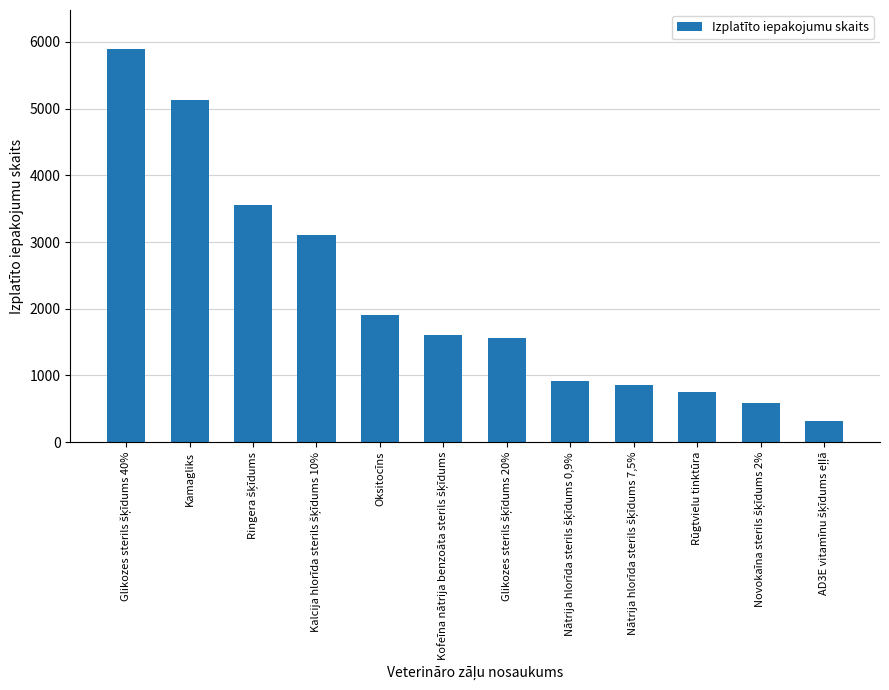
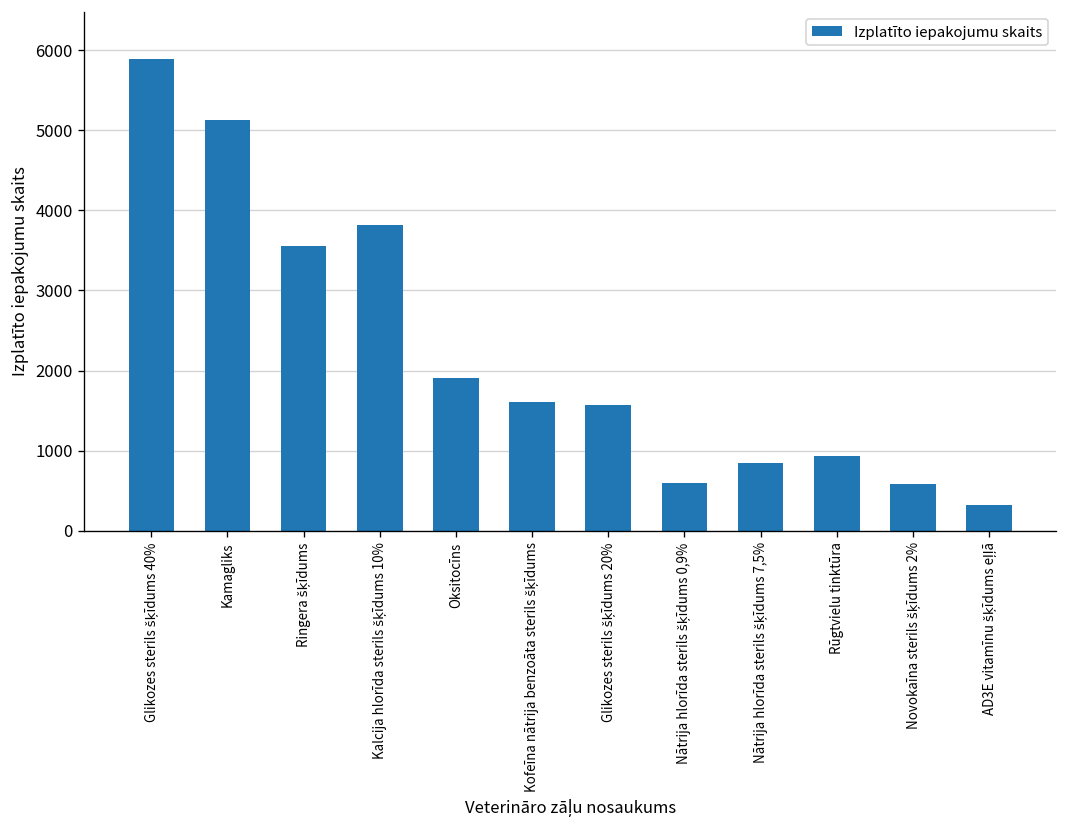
Kalcija hlorīda sterils šķīdums 10%: 3100 -> 3800
Nātrija hlorīda sterils šķīdums 0,9%: 900 -> 600
Rūgtvielu tinktūra: 800 -> 900
